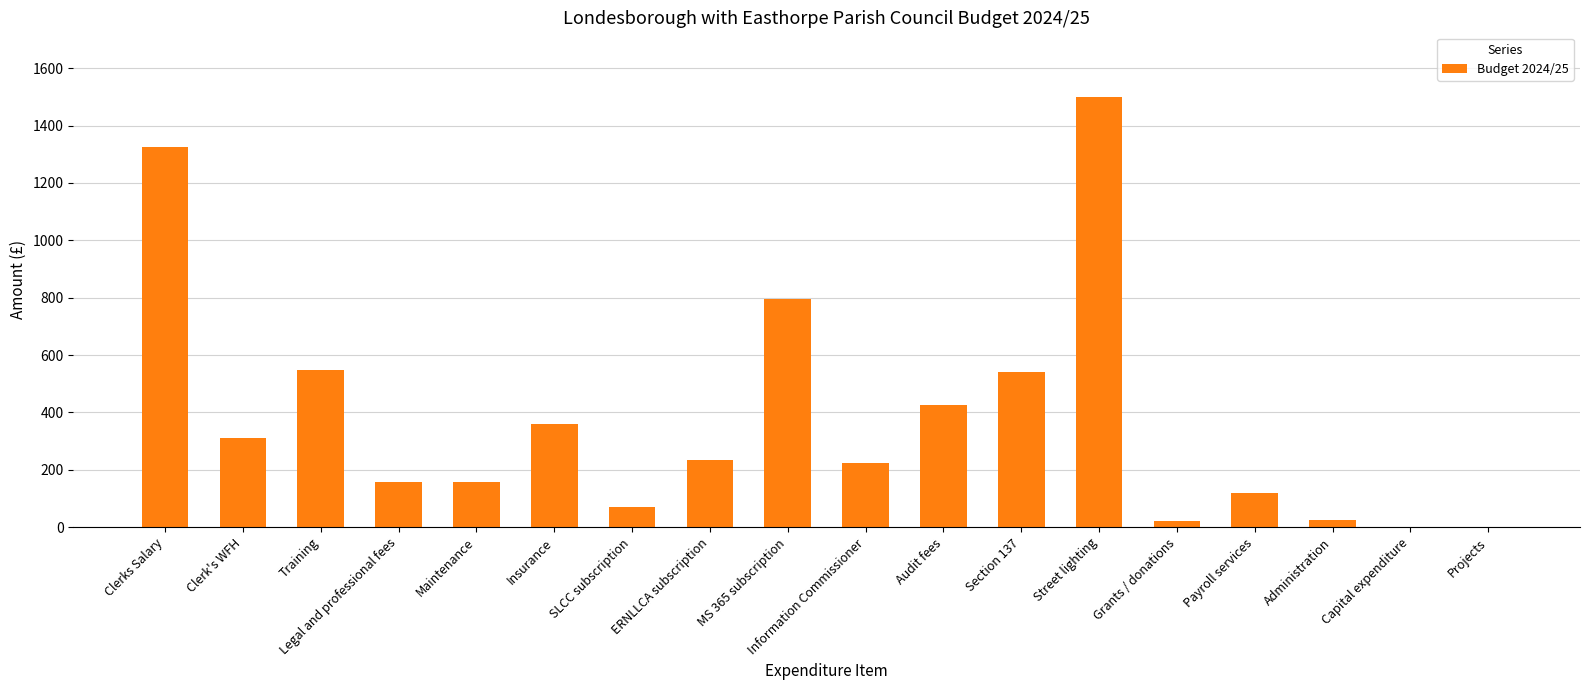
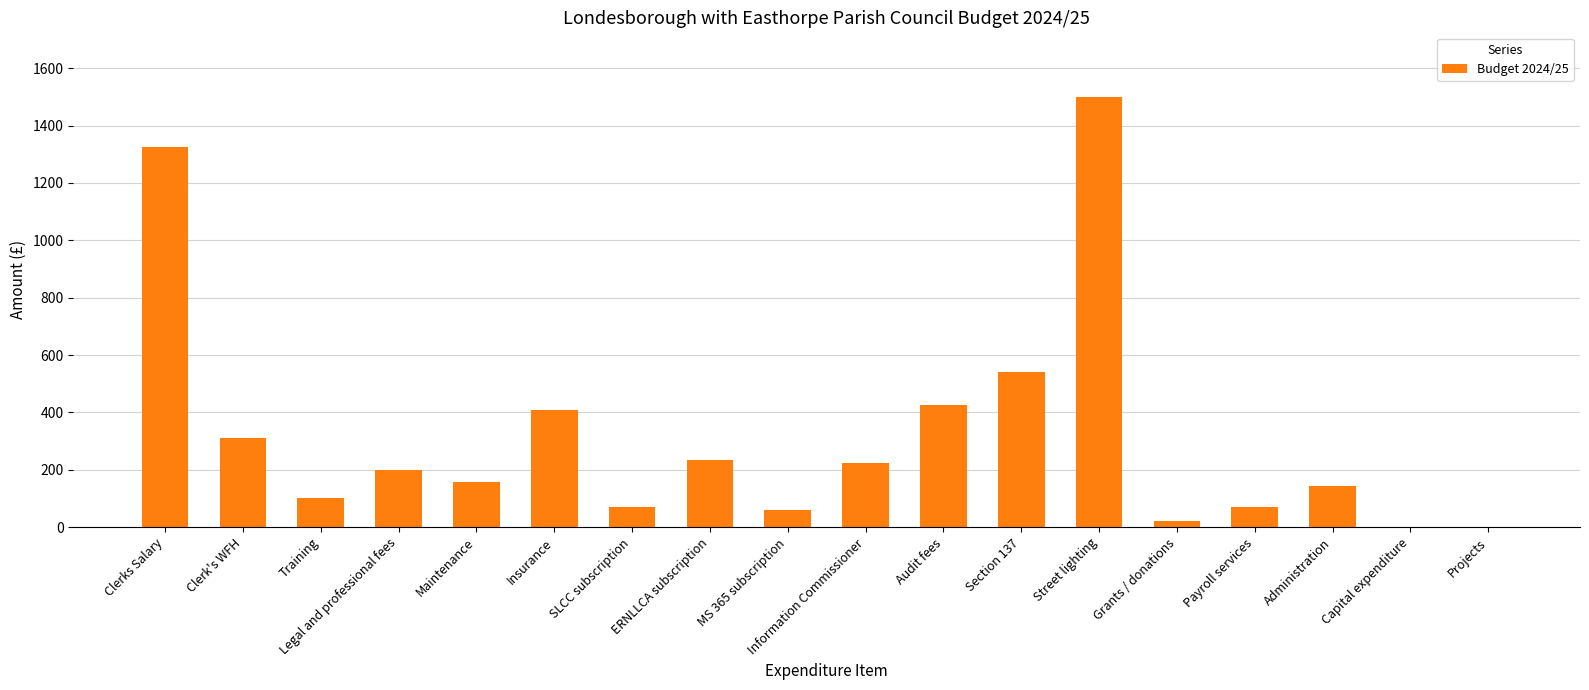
Training: 550 -> 100
Legal and professional fees: 160 -> 200
Insurance: 360 -> 410
MS 365 subscription: 790 -> 60
Payroll services: 120 -> 70
Administration: 30 -> 140
